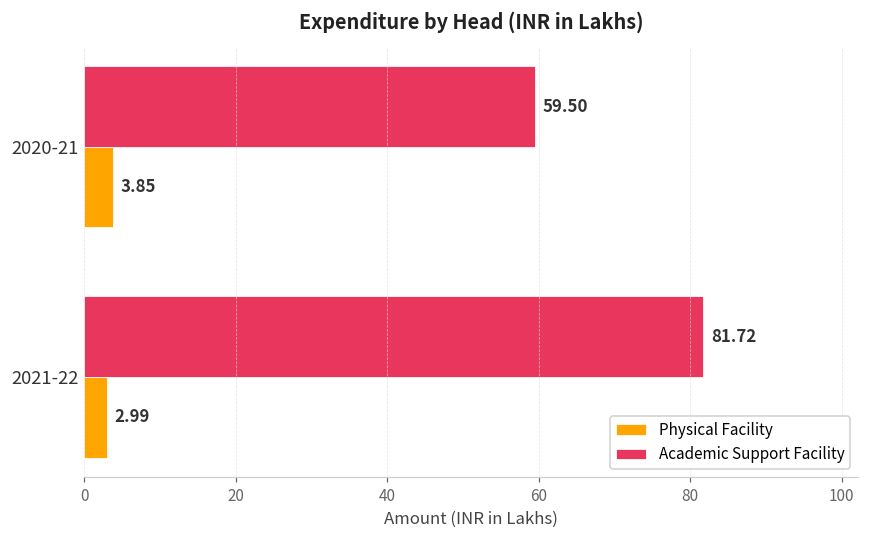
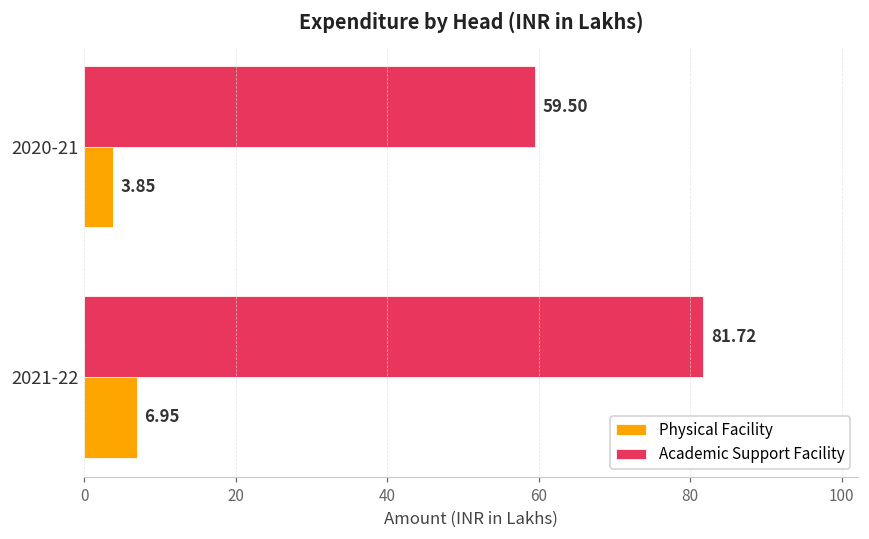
Physical Facility, 2021-22: 2.99 -> 6.95
